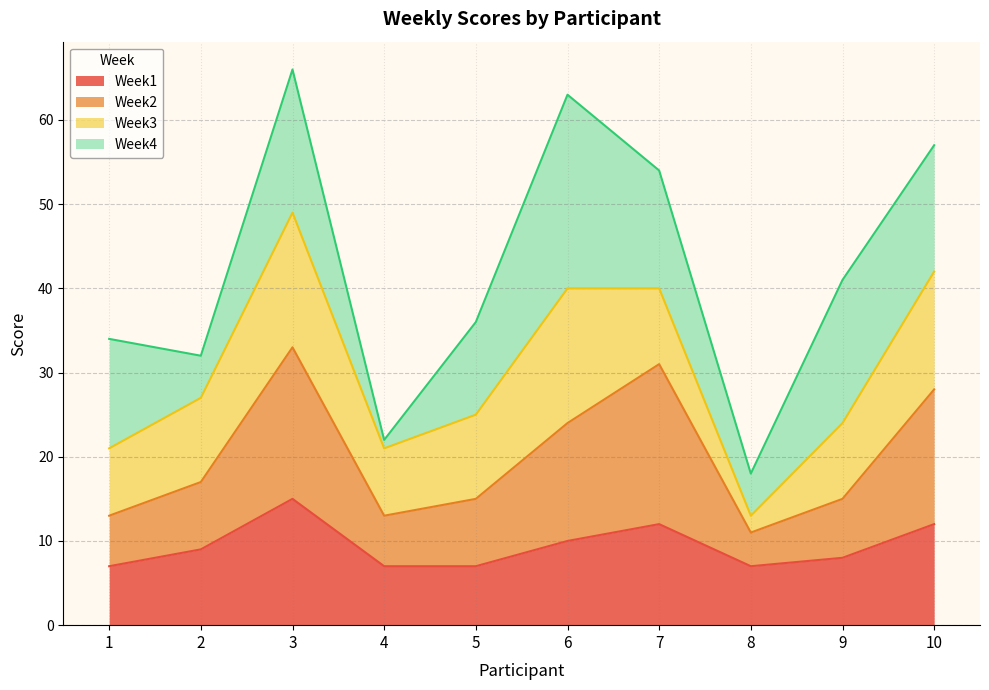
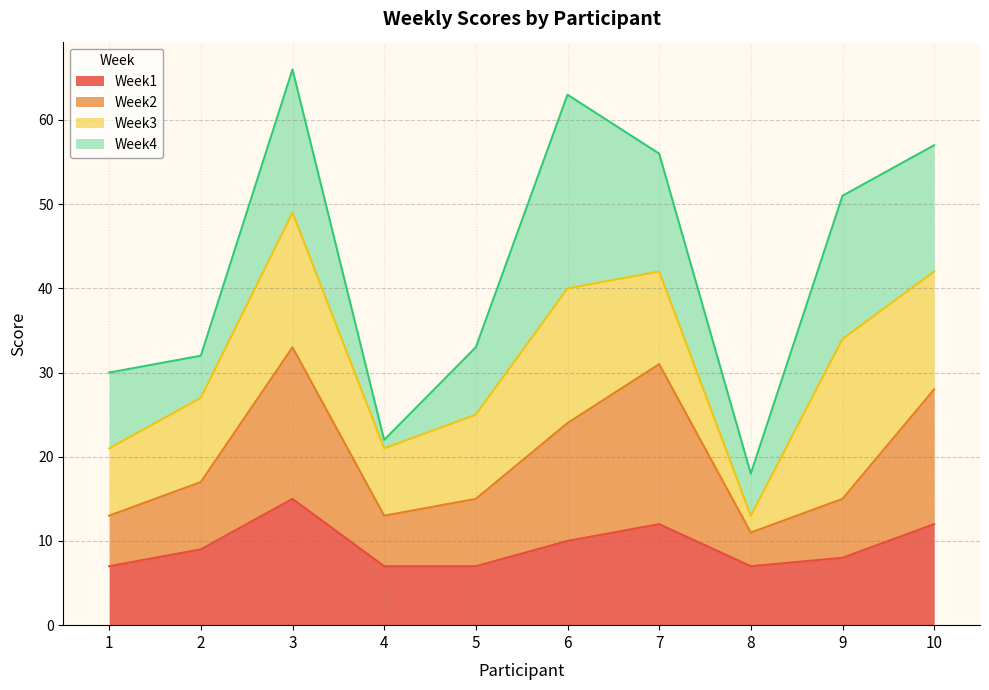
Week4, 1: 13 -> 9
Week4, 5: 11 -> 8
Week3, 7: 9 -> 11
Week3, 9: 9 -> 19
